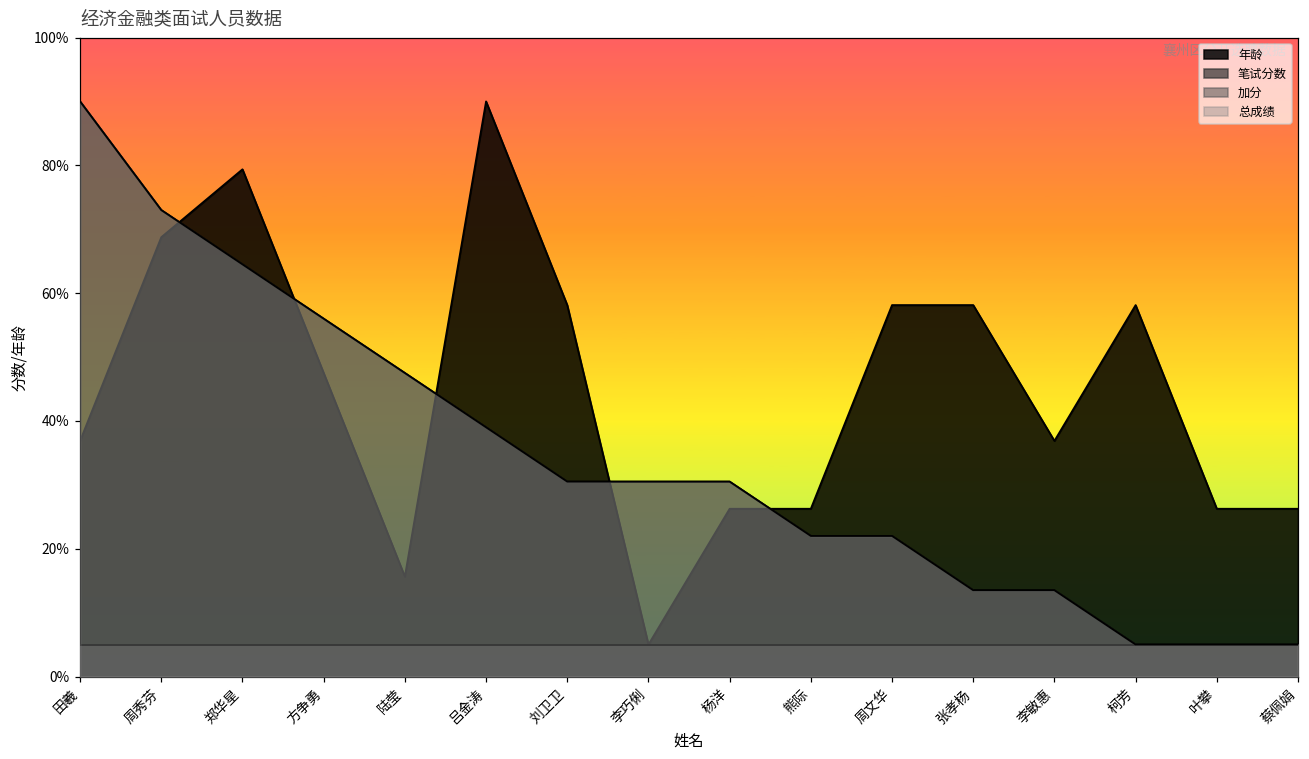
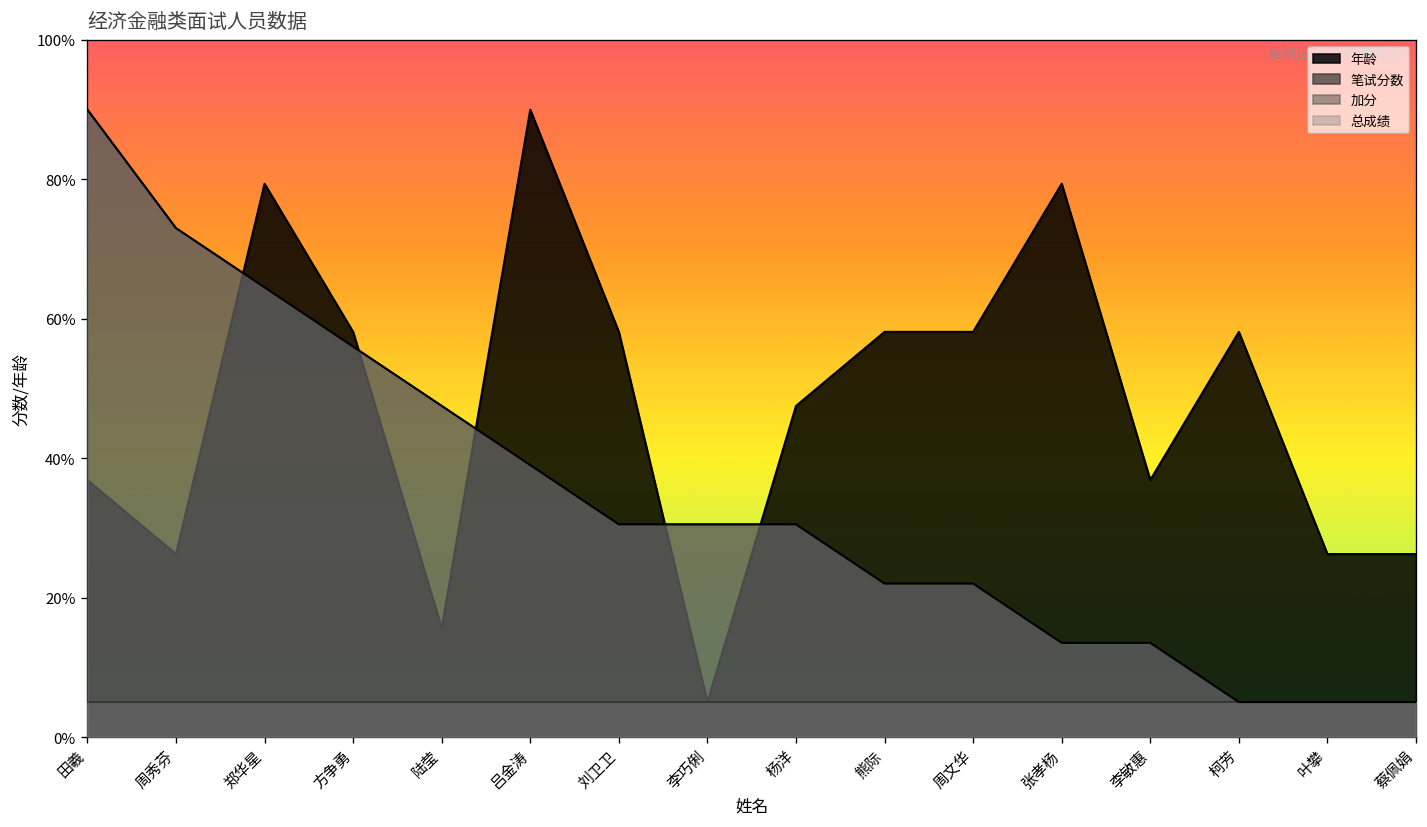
年龄, 周秀芬: 69% -> 26%
年龄, 方争勇: 47% -> 58%
年龄, 杨洋: 26% -> 47%
年龄, 熊际: 26% -> 58%
年龄, 张孝杨: 58% -> 79%
